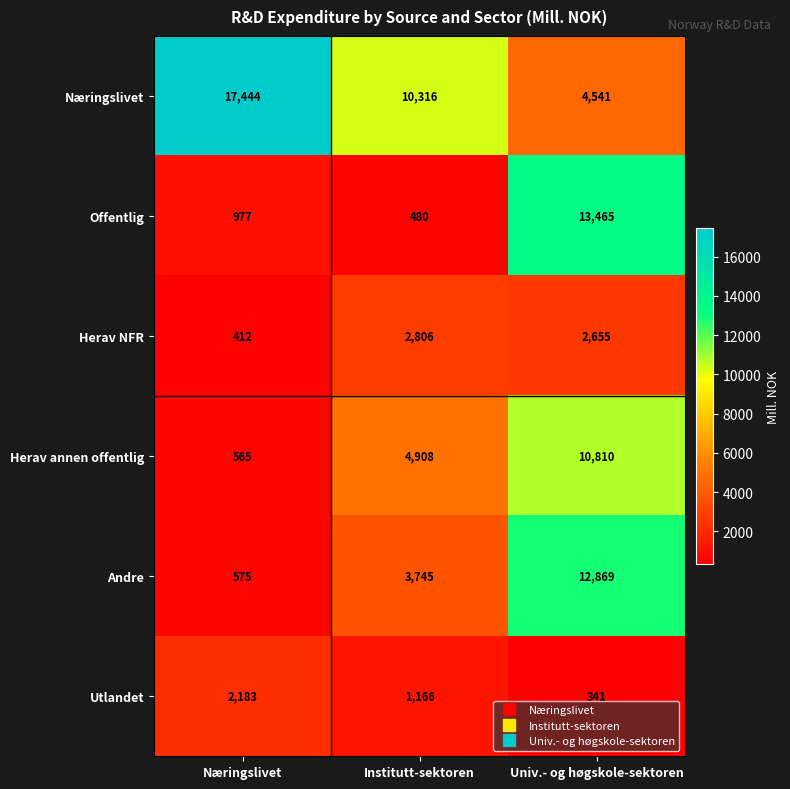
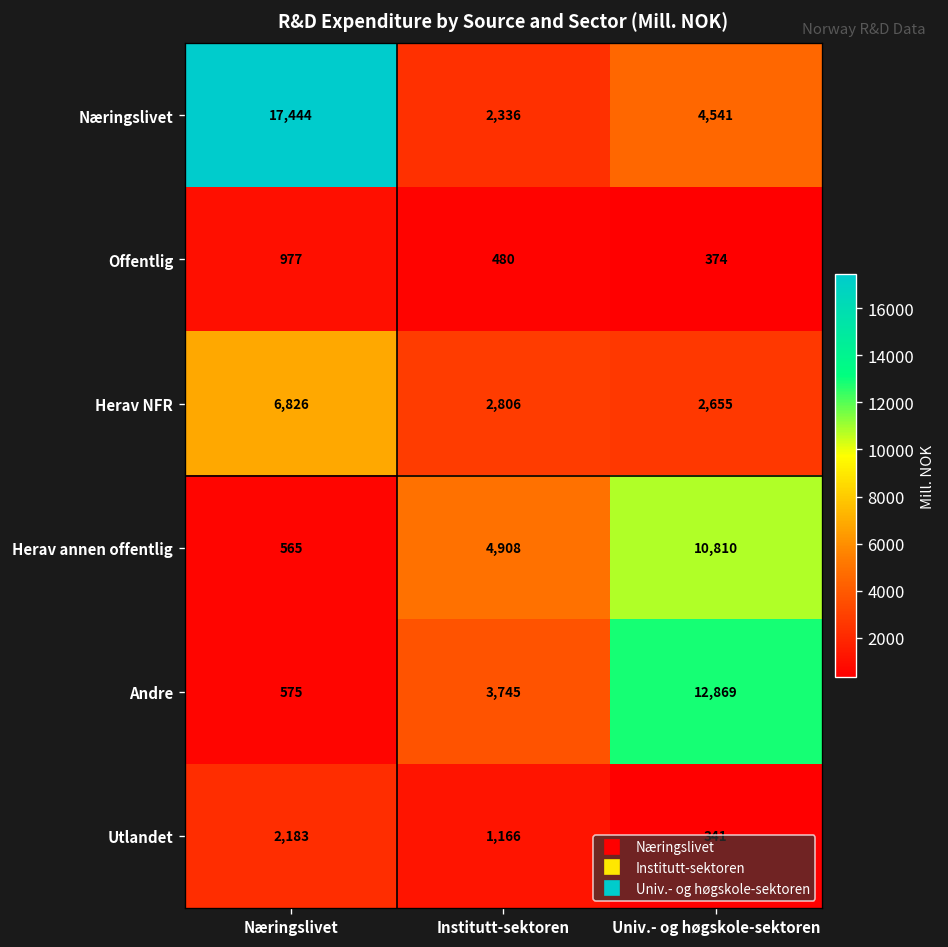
Næringslivet, Institutt-sektoren: 10,316 -> 2,336
Offentlig, Univ.- og høgskole-sektoren: 13,465 -> 374
Herav NFR, Næringslivet: 412 -> 6,826
